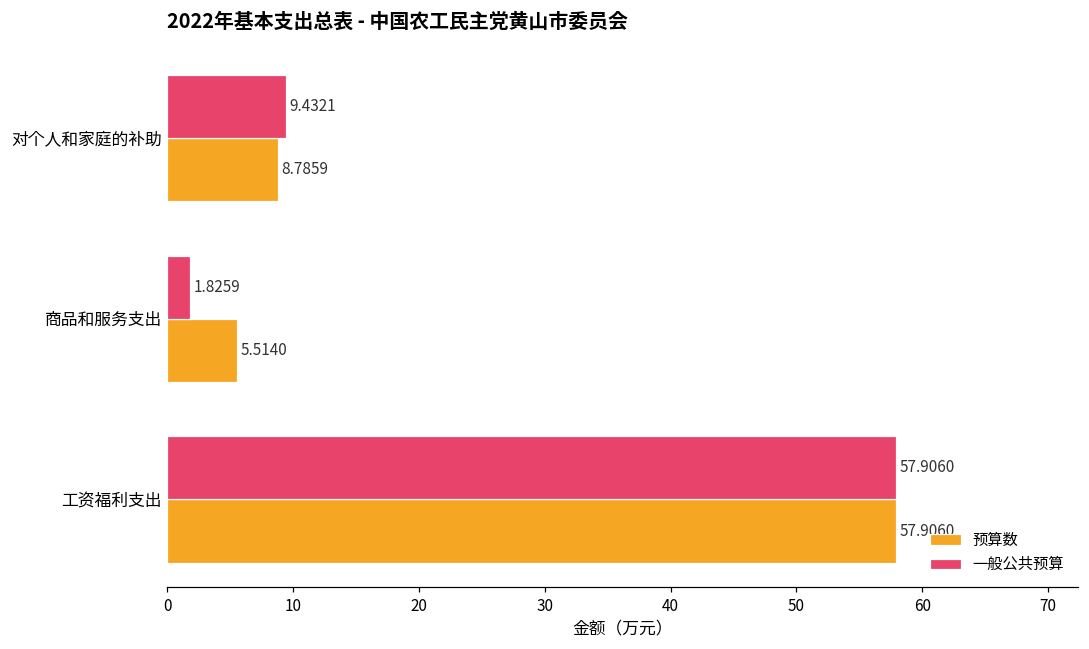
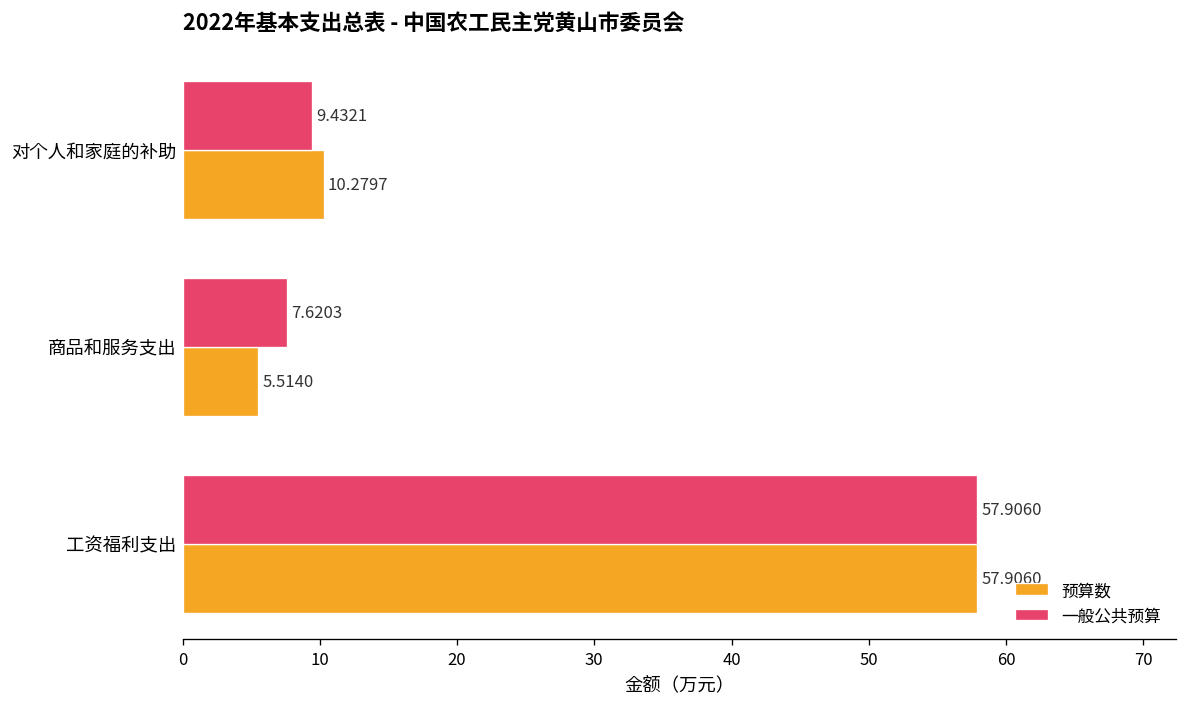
预算数, 对个人和家庭的补助: 8.7859 -> 10.2797
一般公共预算, 商品和服务支出: 1.8259 -> 7.6203
